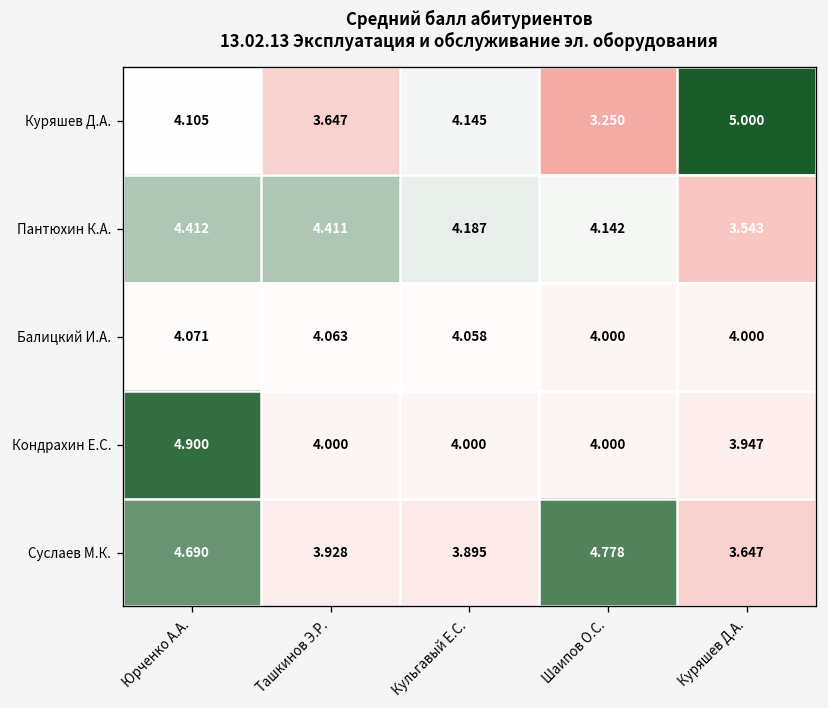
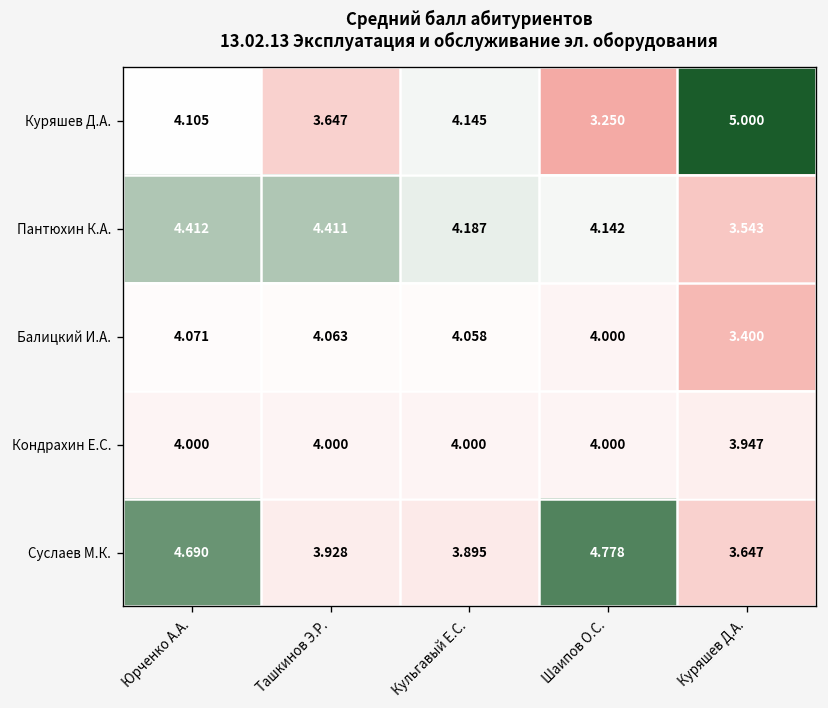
Балицкий И.А., Куряшев Д.А.: 4.000 -> 3.400
Кондрахин Е.С., Юрченко А.А.: 4.900 -> 4.000
